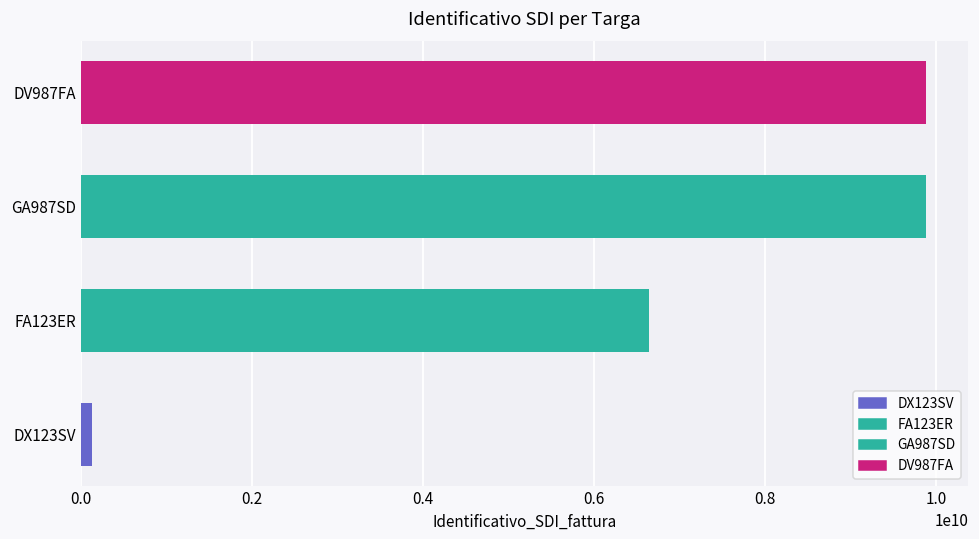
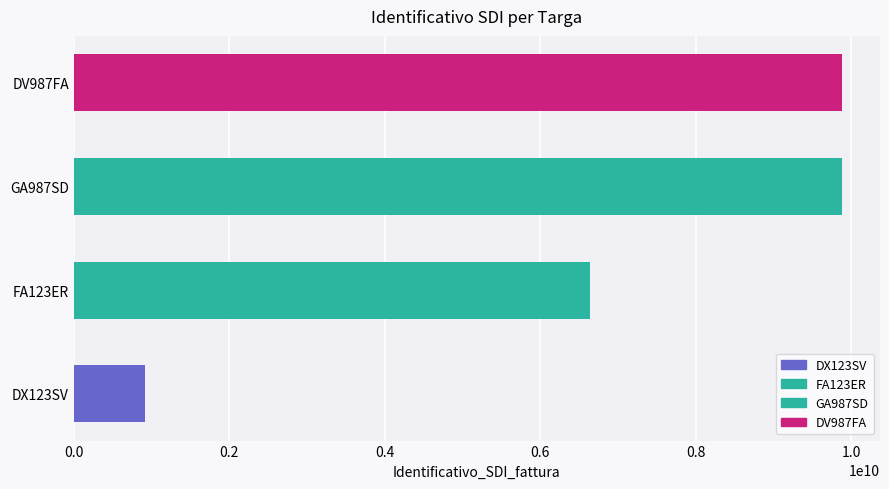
DX123SV: 100000000 -> 900000000
